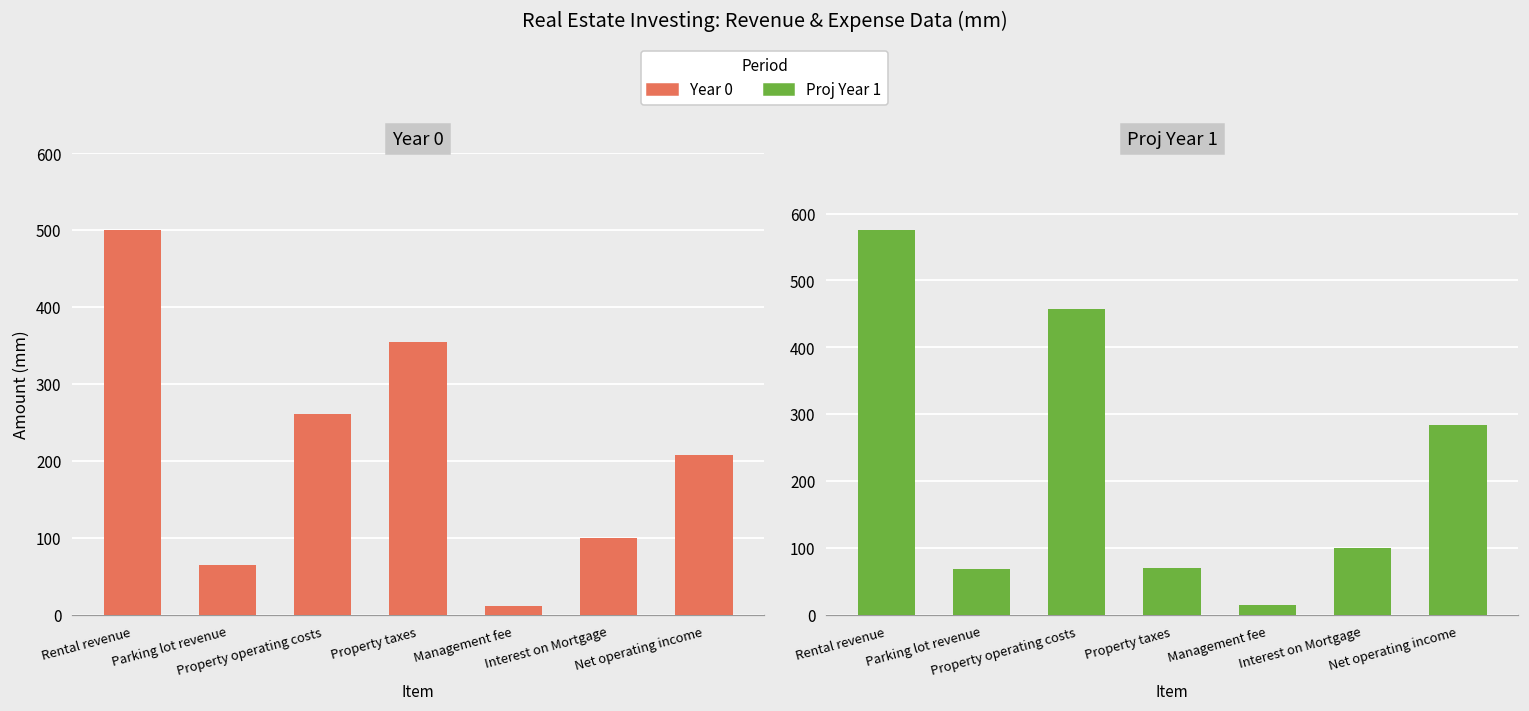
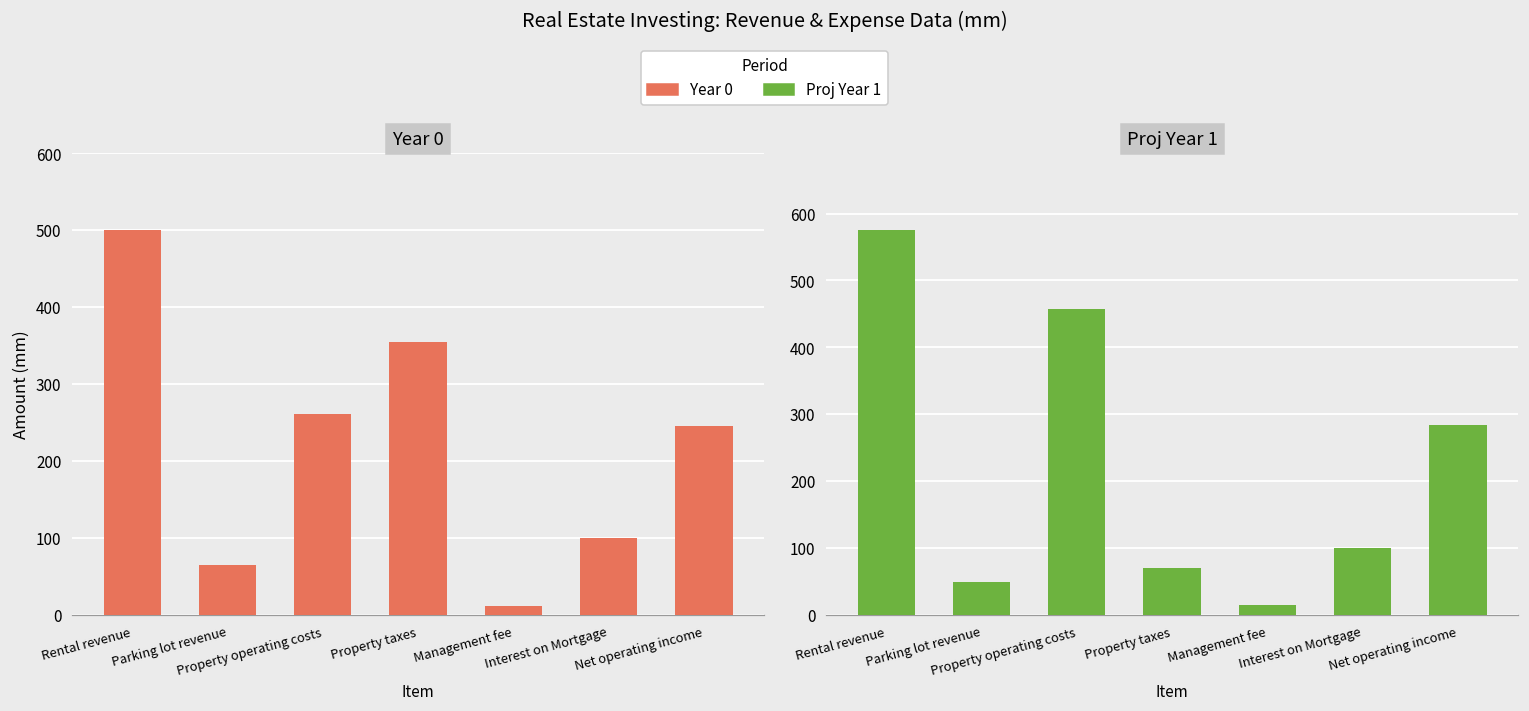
Year 0, Net operating income: 210 -> 250
Proj Year 1, Parking lot revenue: 70 -> 50
